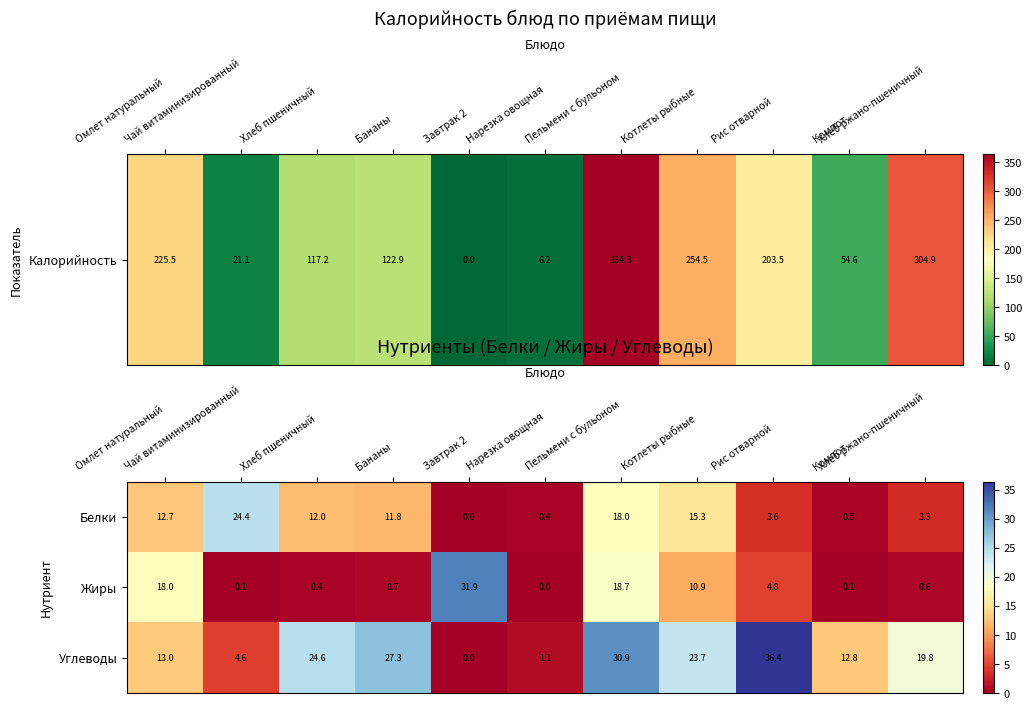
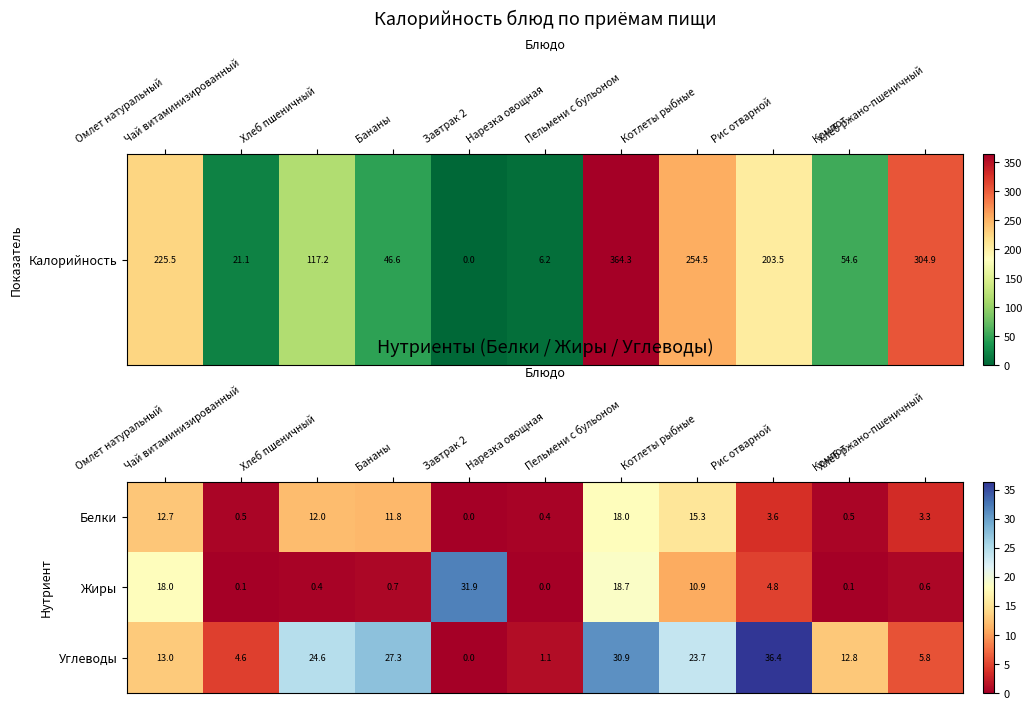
Калорийность блюд по приёмам пищи, Калорийность, Бананы: 122.9 -> 46.6
Нутриенты (Белки / Жиры / Углеводы), Белки, Чай витаминизированный: 24.4 -> 0.5
Нутриенты (Белки / Жиры / Углеводы), Углеводы, Хлеб ржано-пшеничный: 19.8 -> 5.8
